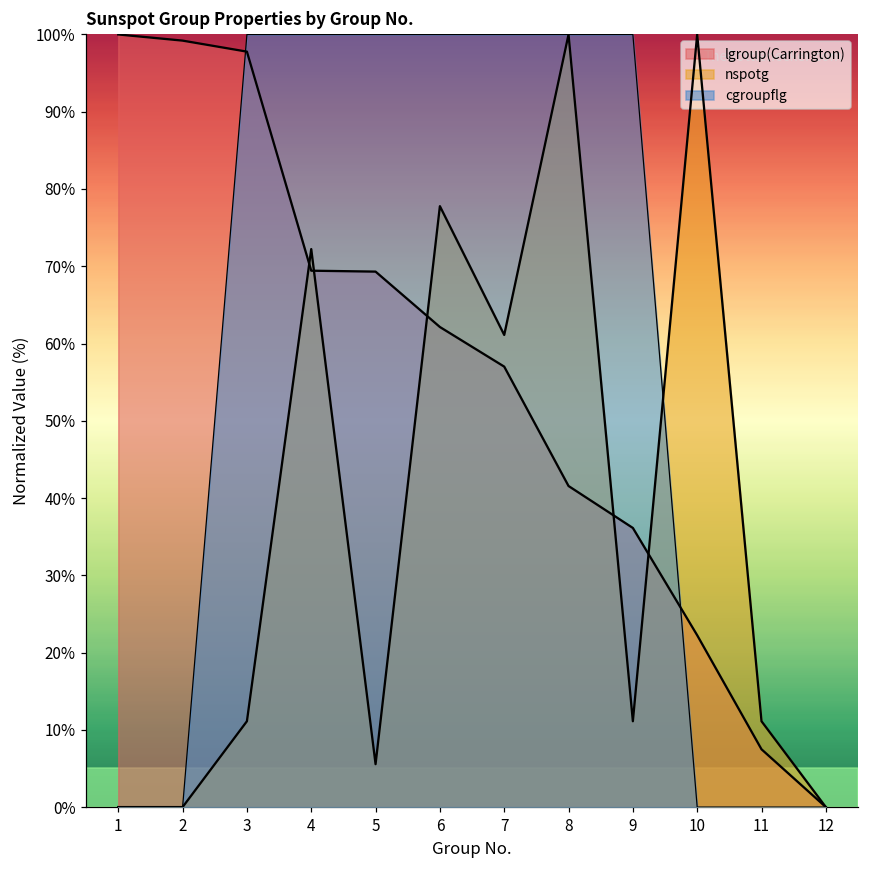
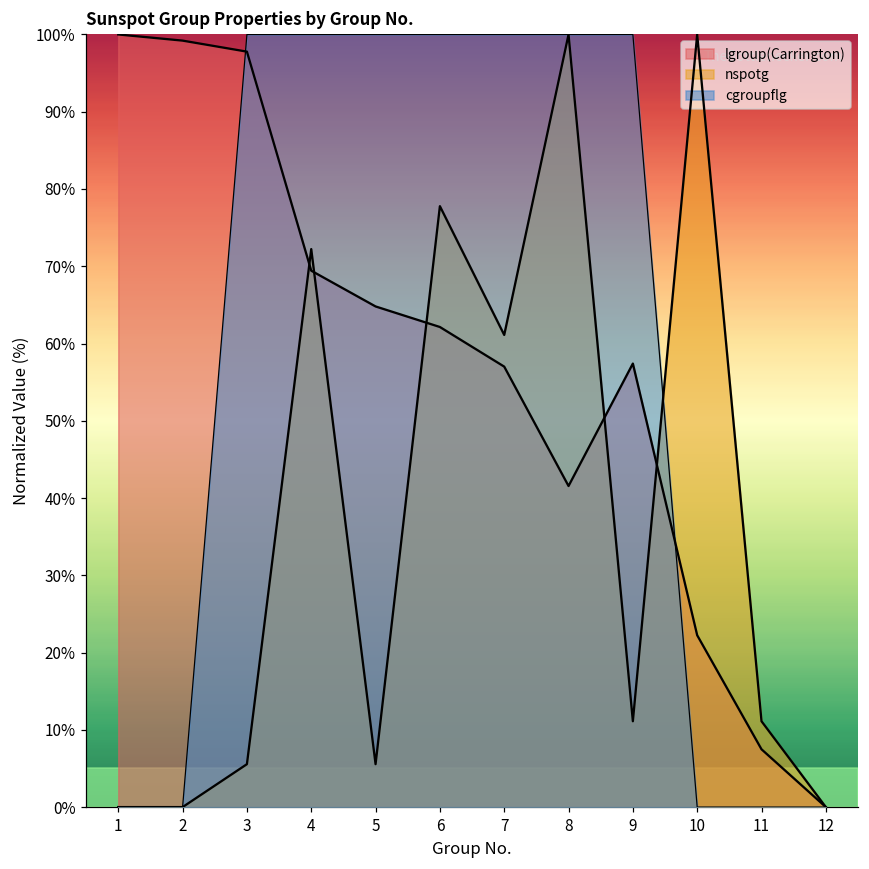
nspotg, 3: 11% -> 6%
lgroup(Carrington), 5: 69% -> 65%
lgroup(Carrington), 9: 36% -> 57%
